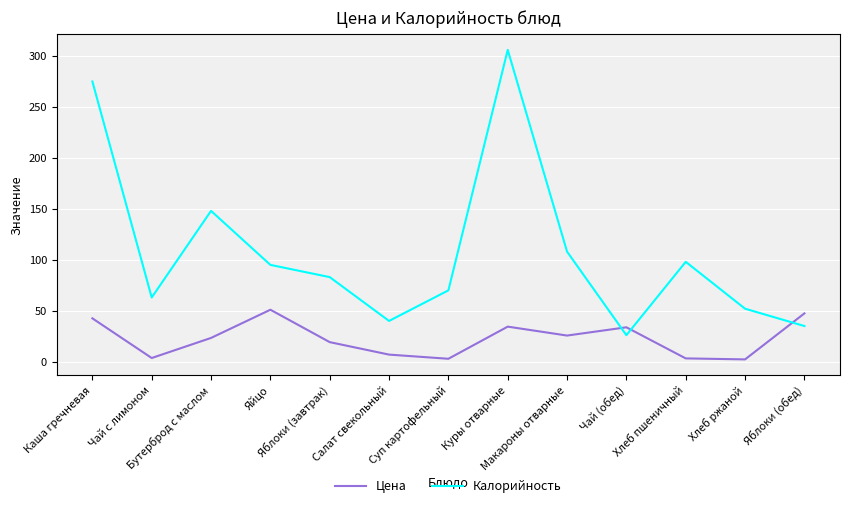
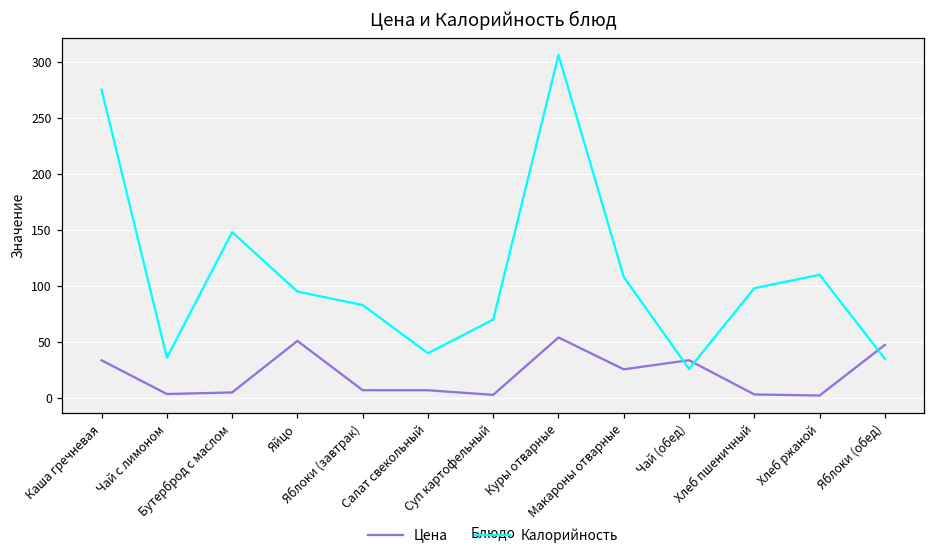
Цена, Каша гречневая: 43 -> 34
Калорийность, Чай с лимоном: 63 -> 36
Цена, Бутерброд с маслом: 23 -> 5
Цена, Яблоки (завтрак): 19 -> 7
Цена, Куры отварные: 34 -> 54
Калорийность, Хлеб ржаной: 52 -> 110
